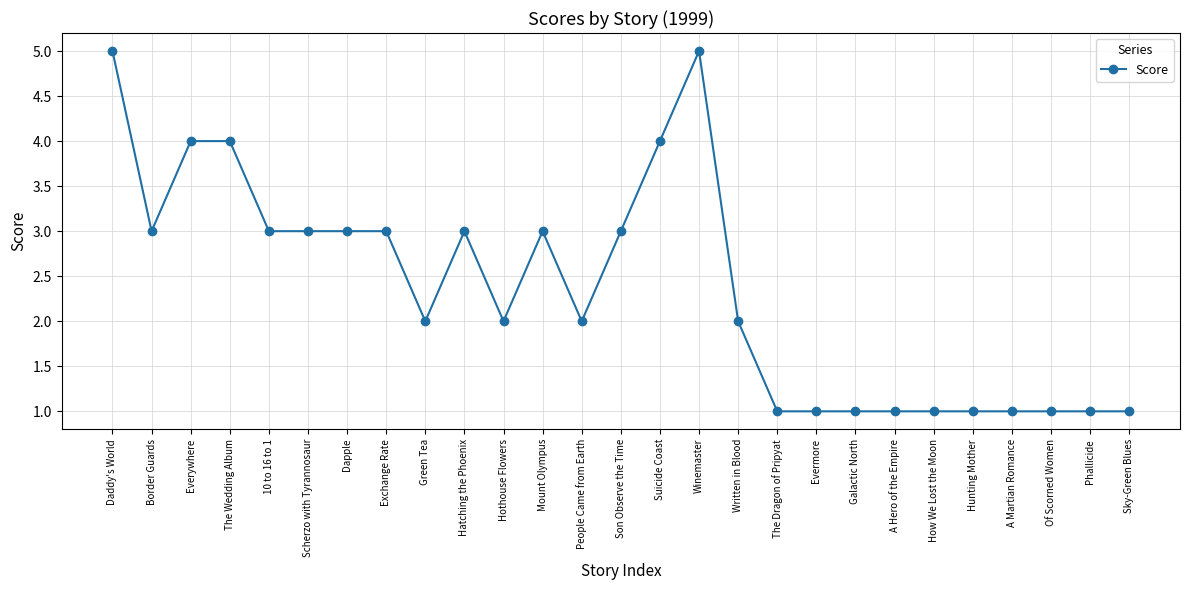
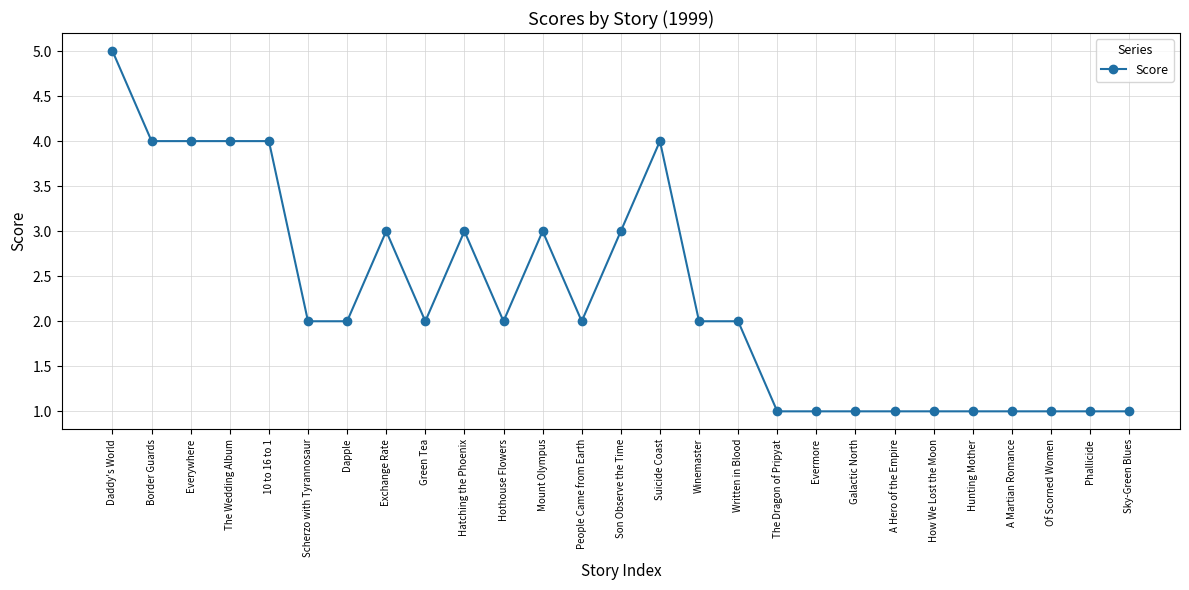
Border Guards: 3 -> 4
10 to 16 to 1: 3 -> 4
Scherzo with Tyrannosaur: 3 -> 2
Dapple: 3 -> 2
Winemaster: 5 -> 2
